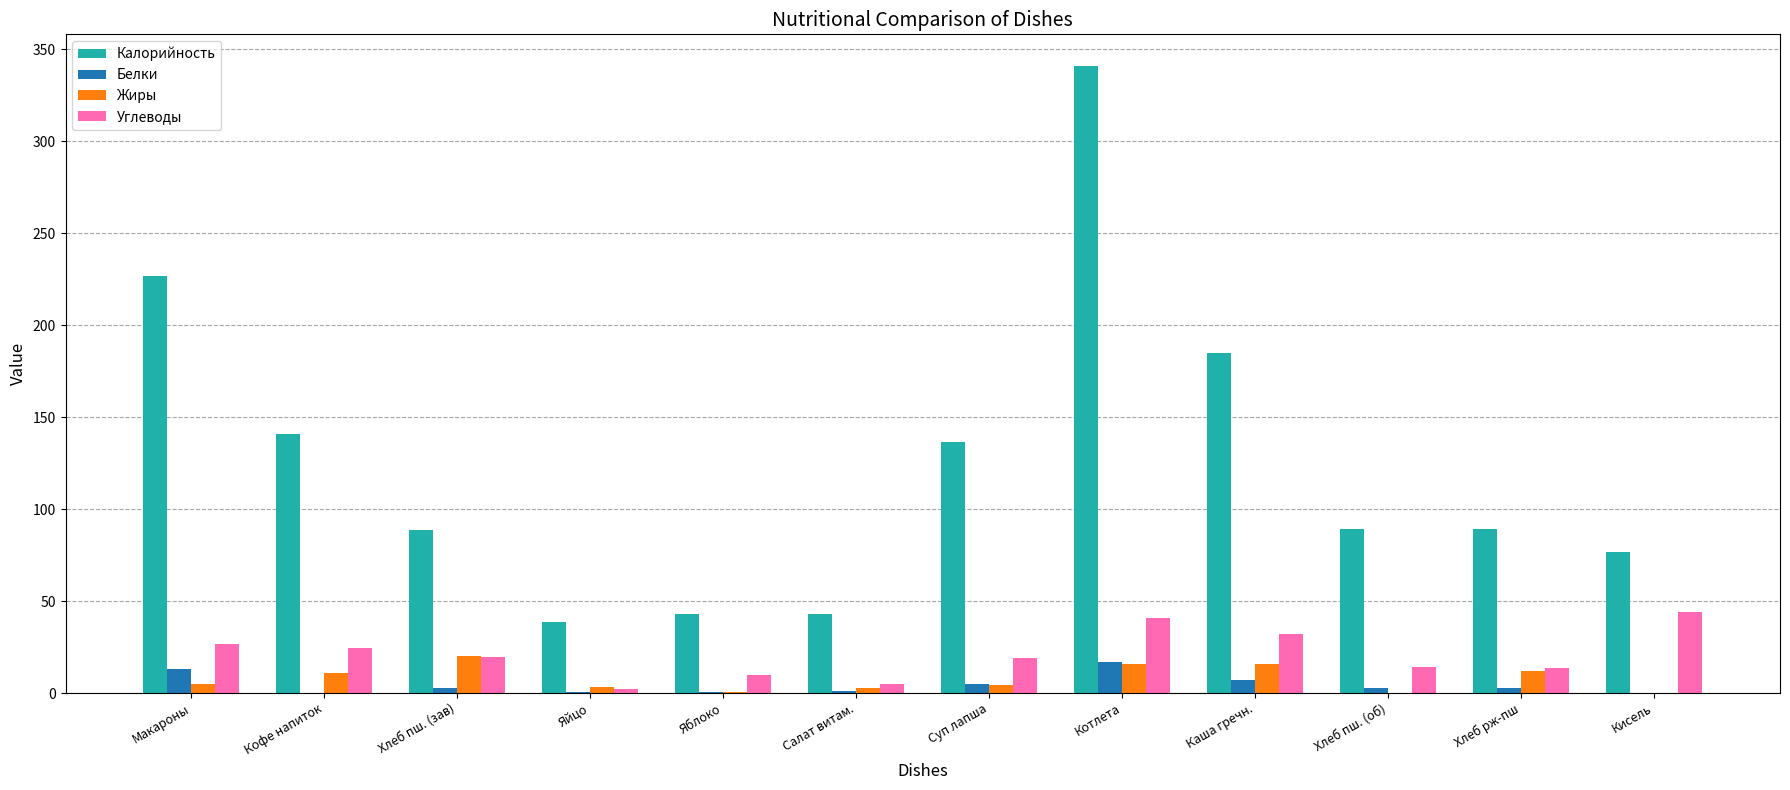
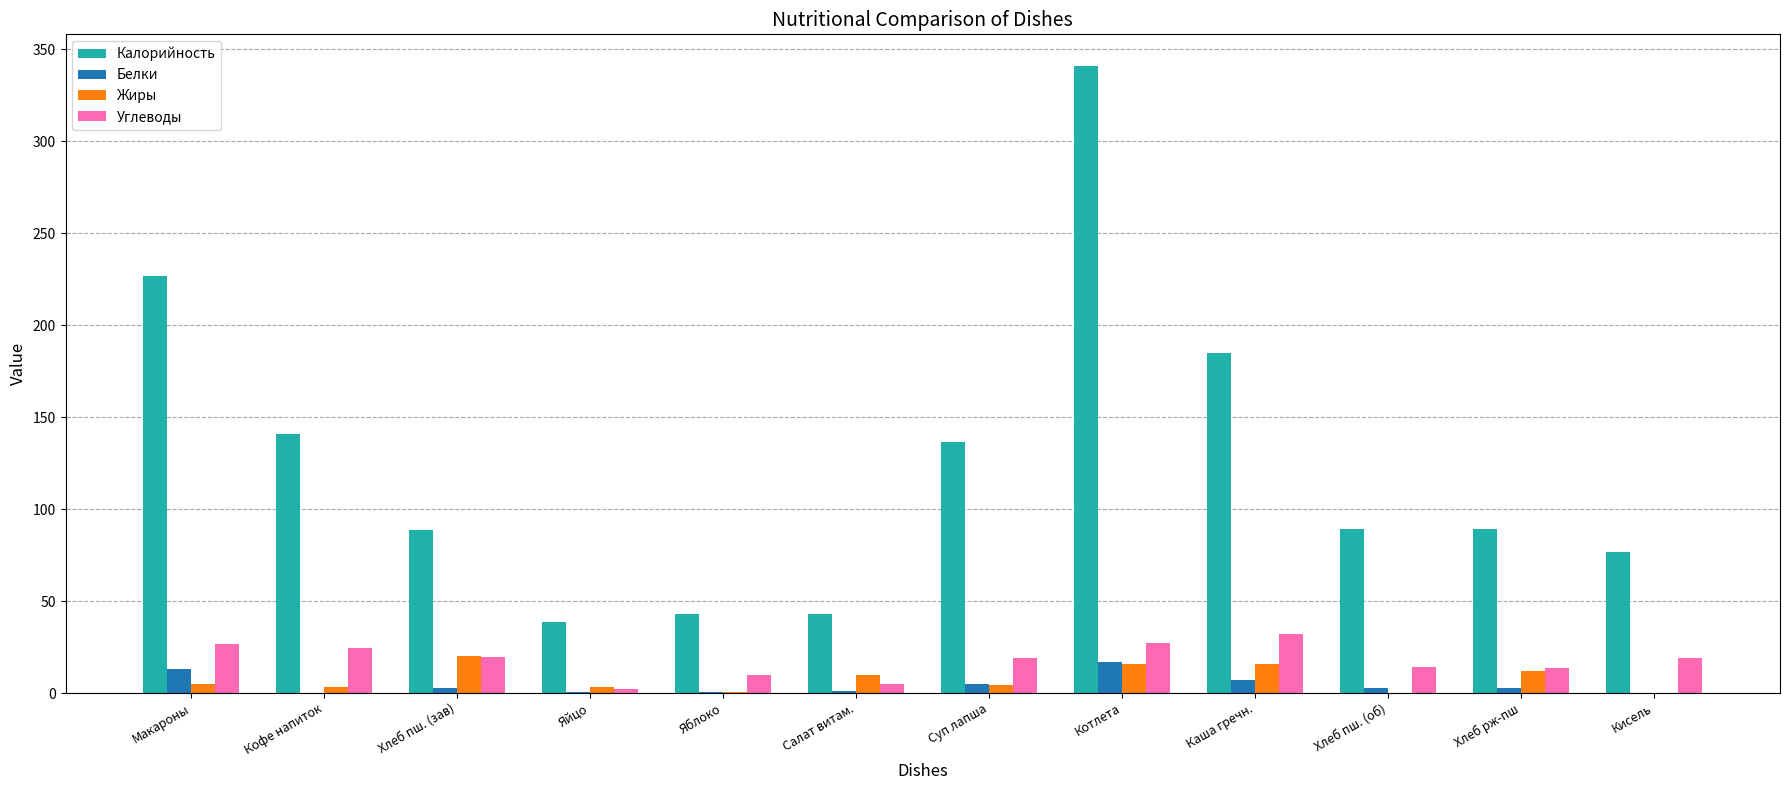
Жиры, Кофе напиток: 11 -> 3
Жиры, Салат витам.: 3 -> 10
Углеводы, Котлета: 41 -> 27
Углеводы, Кисель: 44 -> 19
